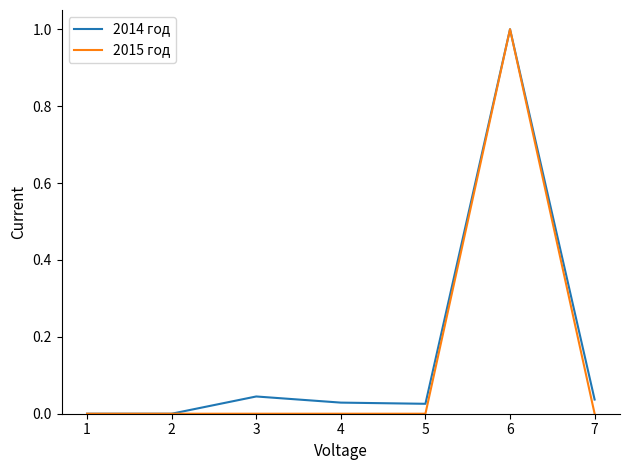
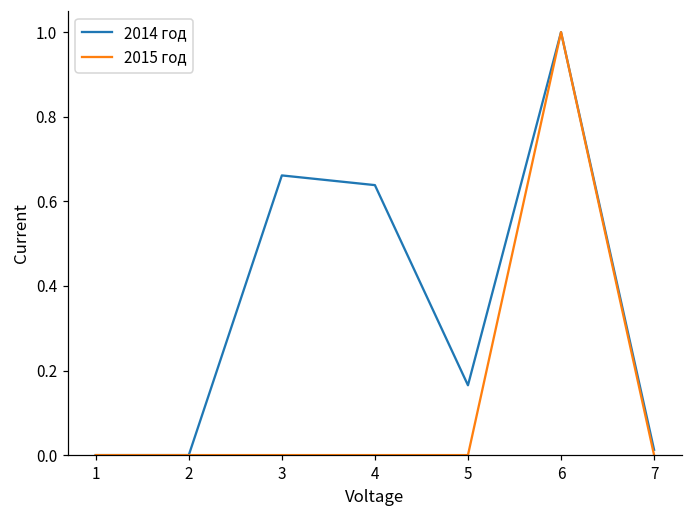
2014 год, 3: 0.04 -> 0.66
2014 год, 4: 0.03 -> 0.64
2014 год, 5: 0.03 -> 0.17
2014 год, 7: 0.04 -> 0.01
